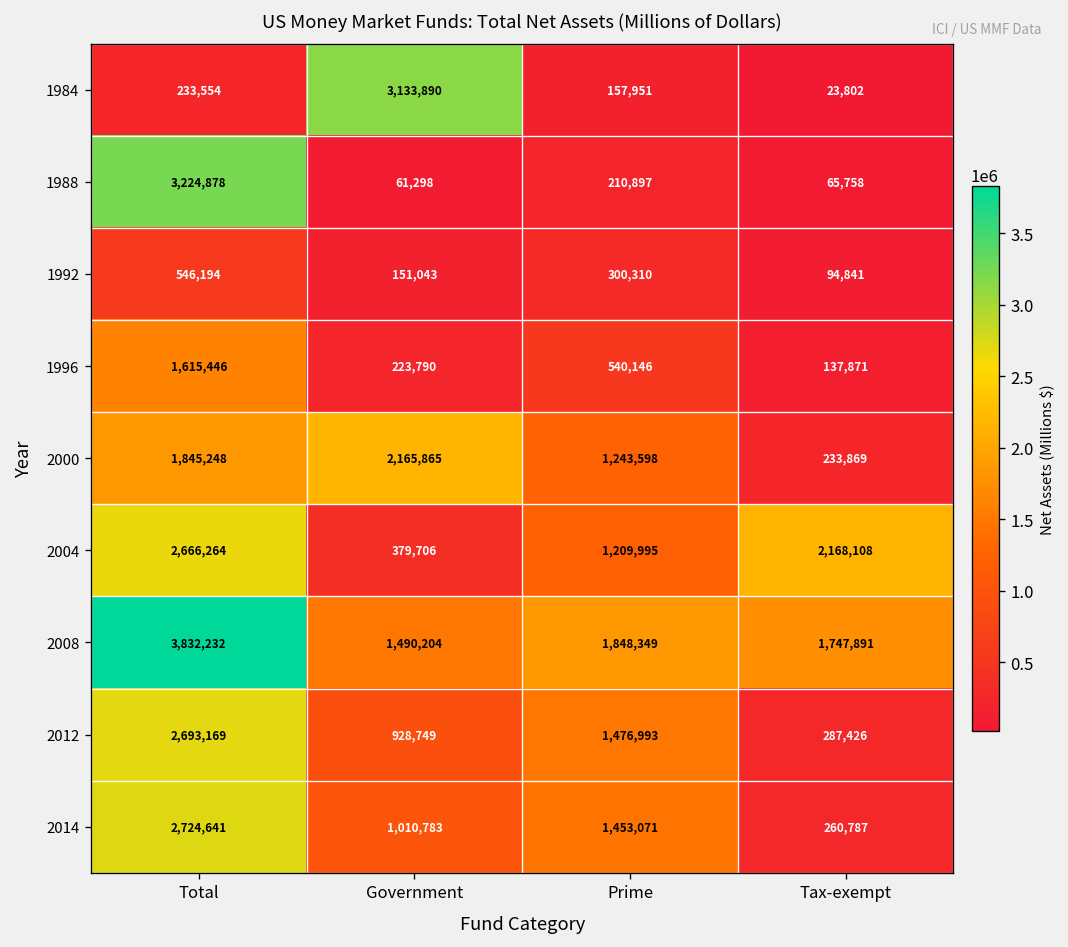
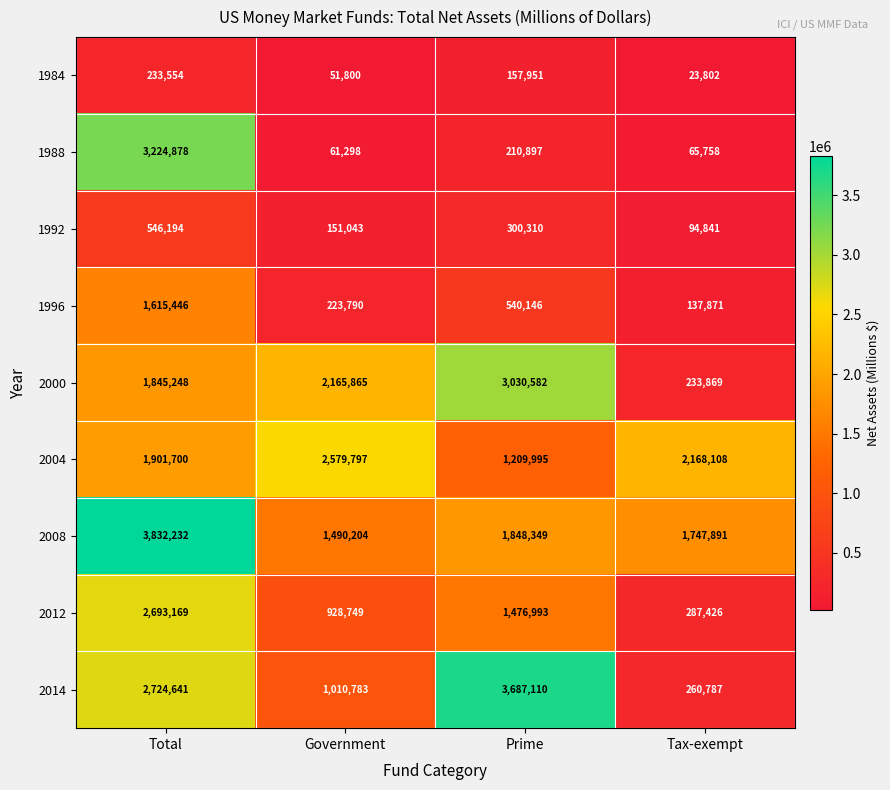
1984, Government: 3,133,890 -> 51,800
2000, Prime: 1,243,598 -> 3,030,582
2004, Total: 2,666,264 -> 1,901,700
2004, Government: 379,706 -> 2,579,797
2014, Prime: 1,453,071 -> 3,687,110
